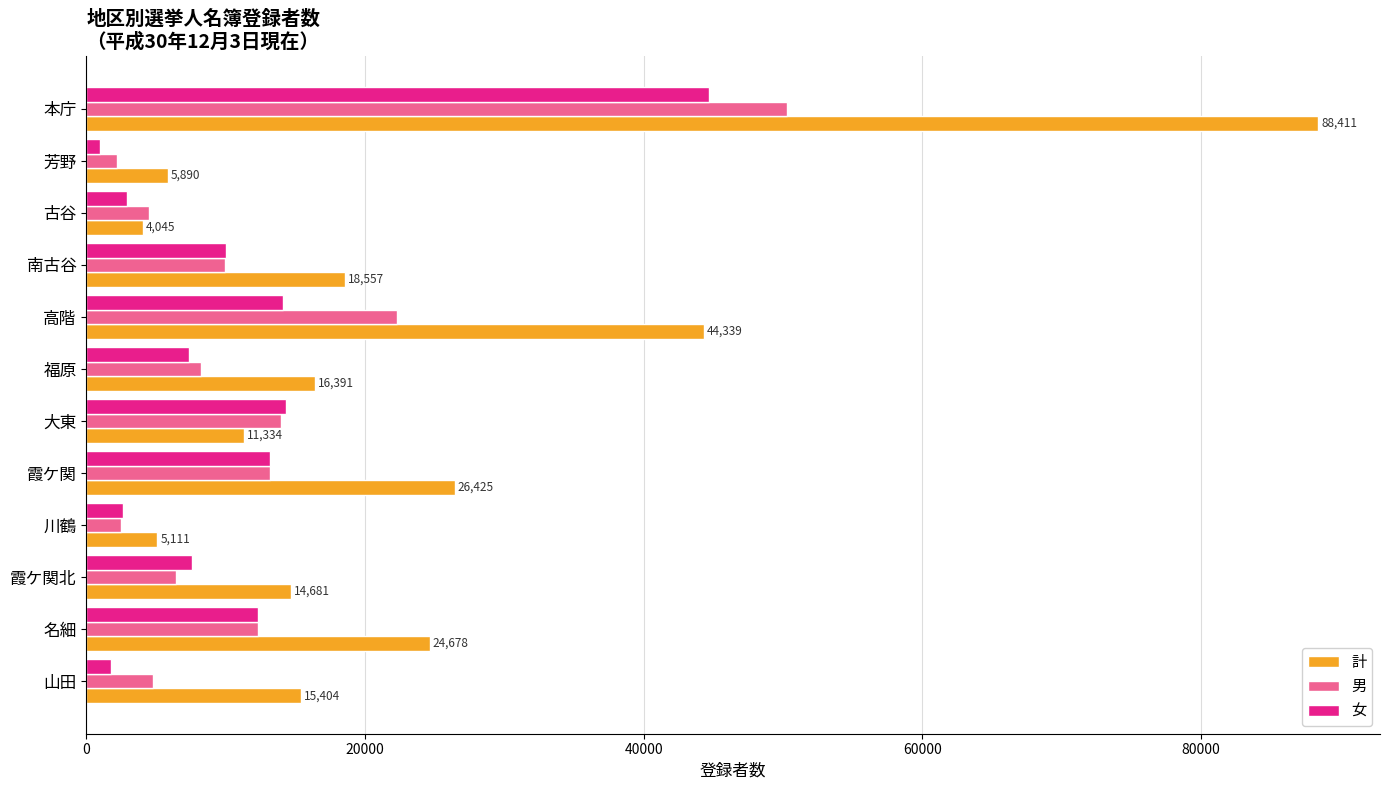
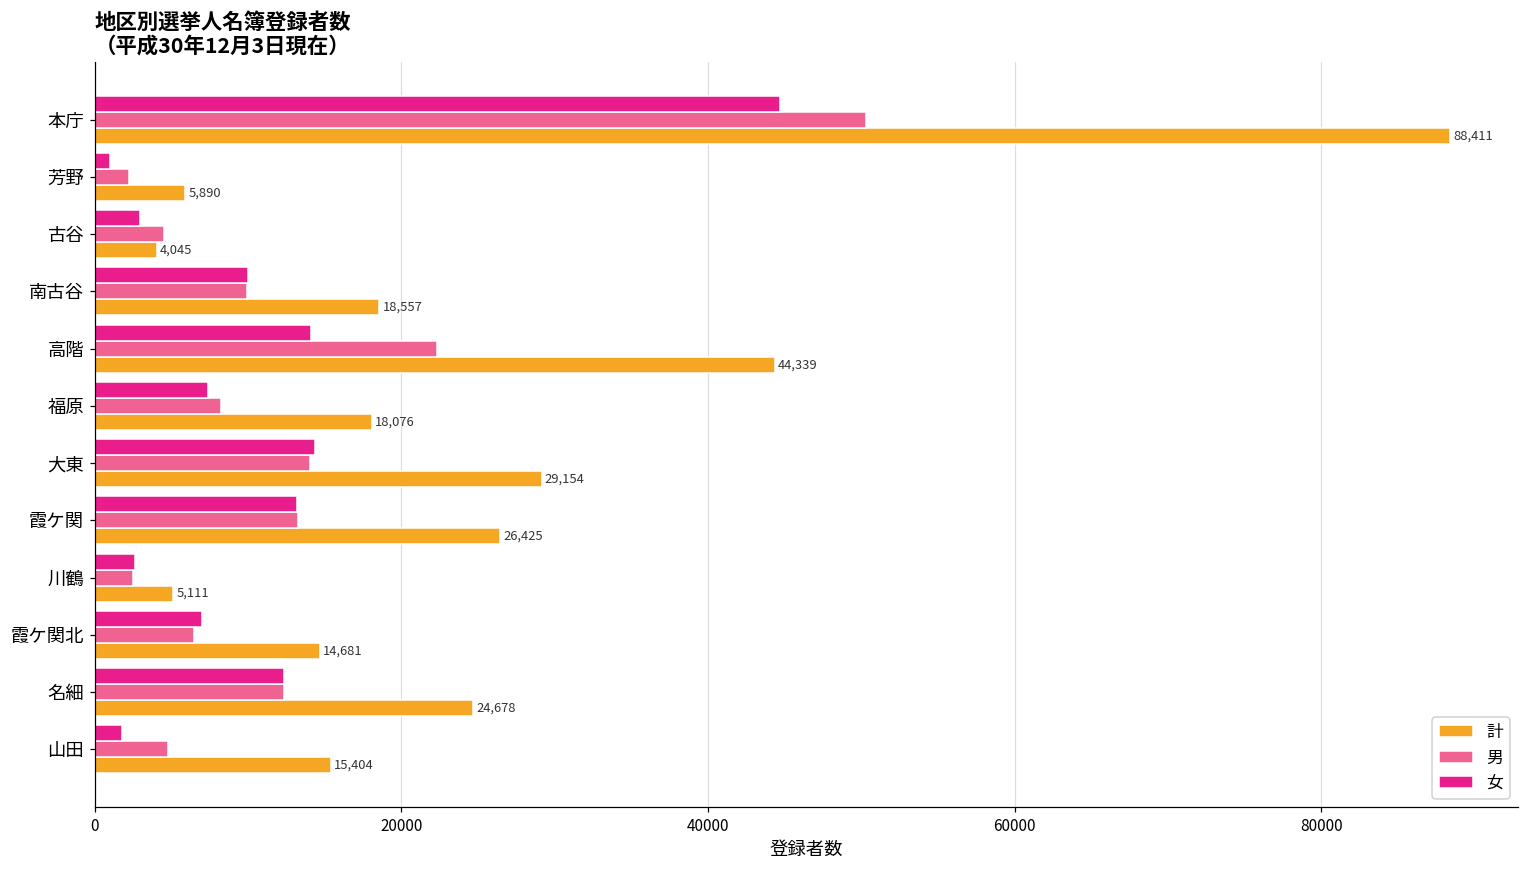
計, 福原: 16,391 -> 18,076
計, 大東: 11,334 -> 29,154
女, 霞ケ関北: 7600 -> 7000
